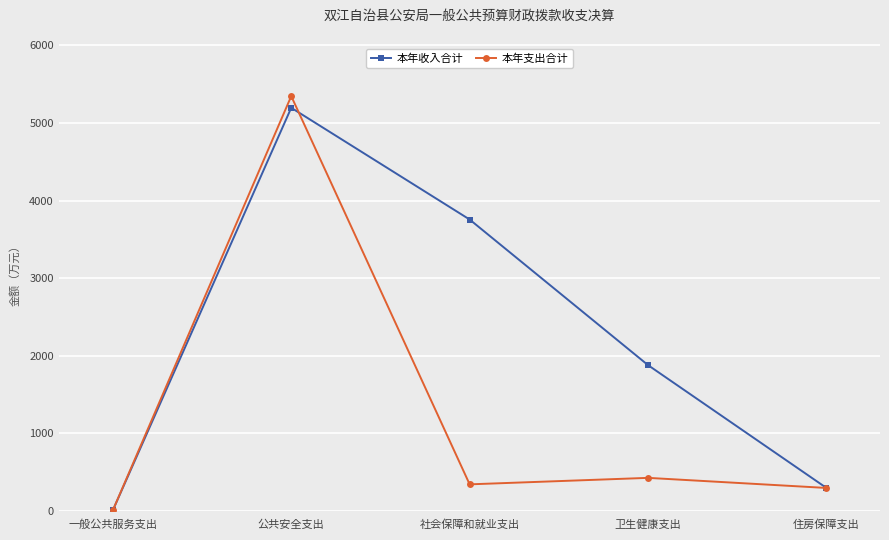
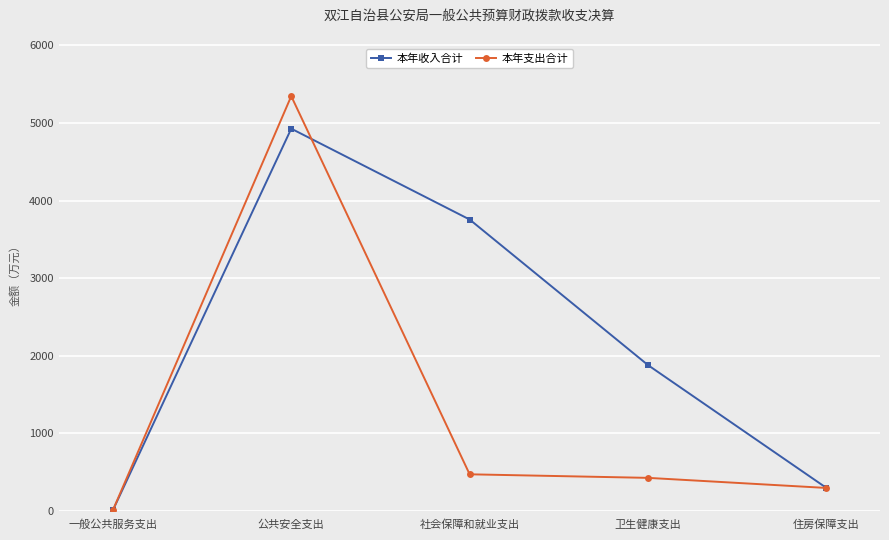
本年收入合计, 公共安全支出: 5200 -> 4900
本年支出合计, 社会保障和就业支出: 300 -> 500
